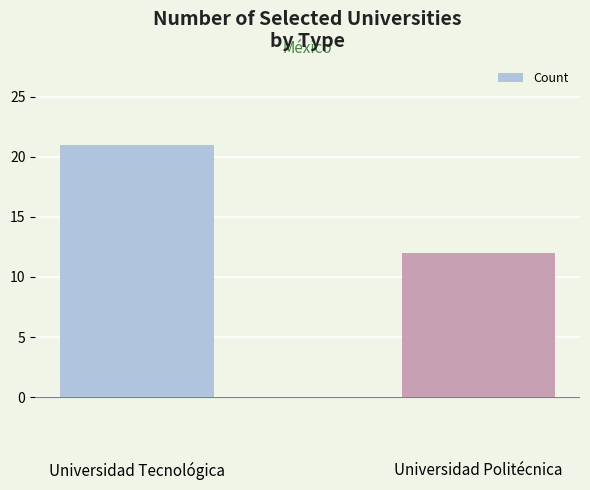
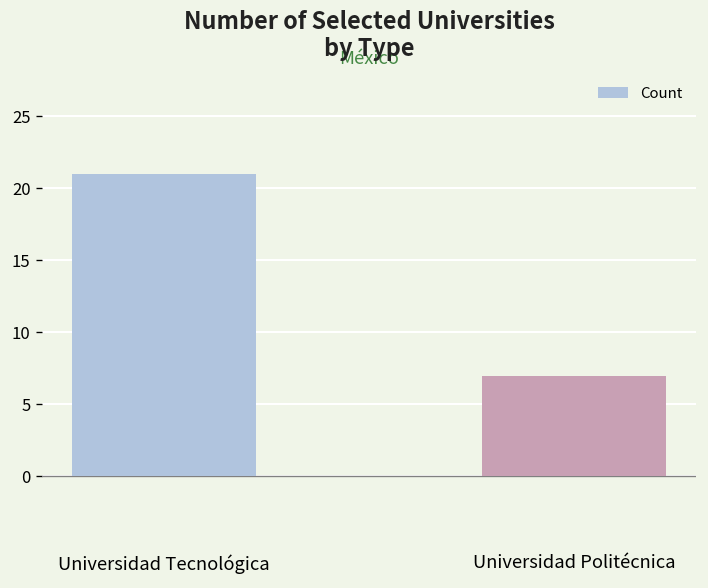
Universidad Politécnica: 12 -> 7
